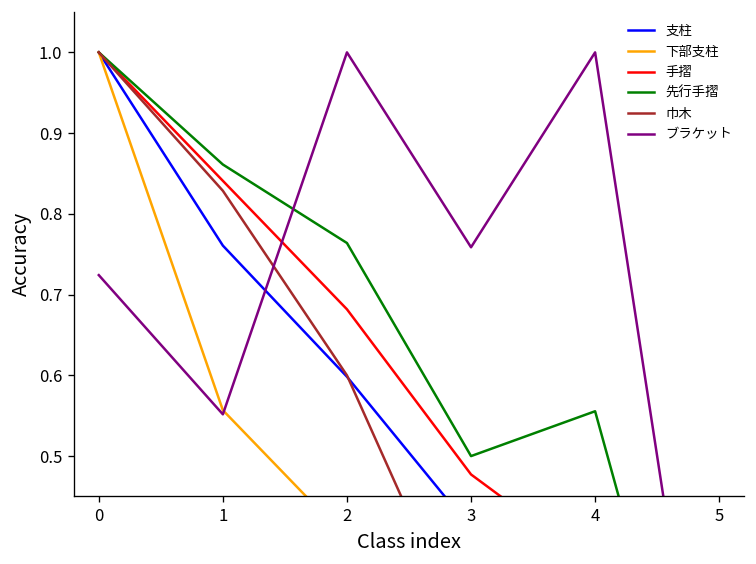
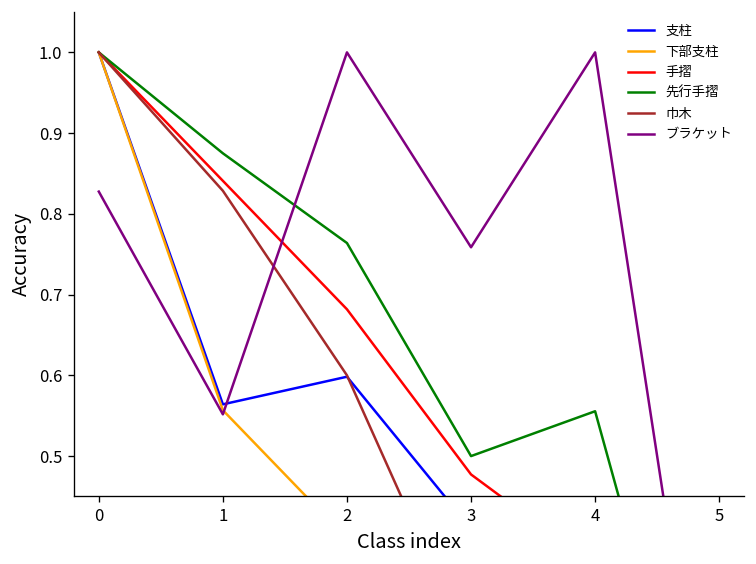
ブラケット, 0: 0.72 -> 0.83
支柱, 1: 0.76 -> 0.56
先行手摺, 1: 0.86 -> 0.88
